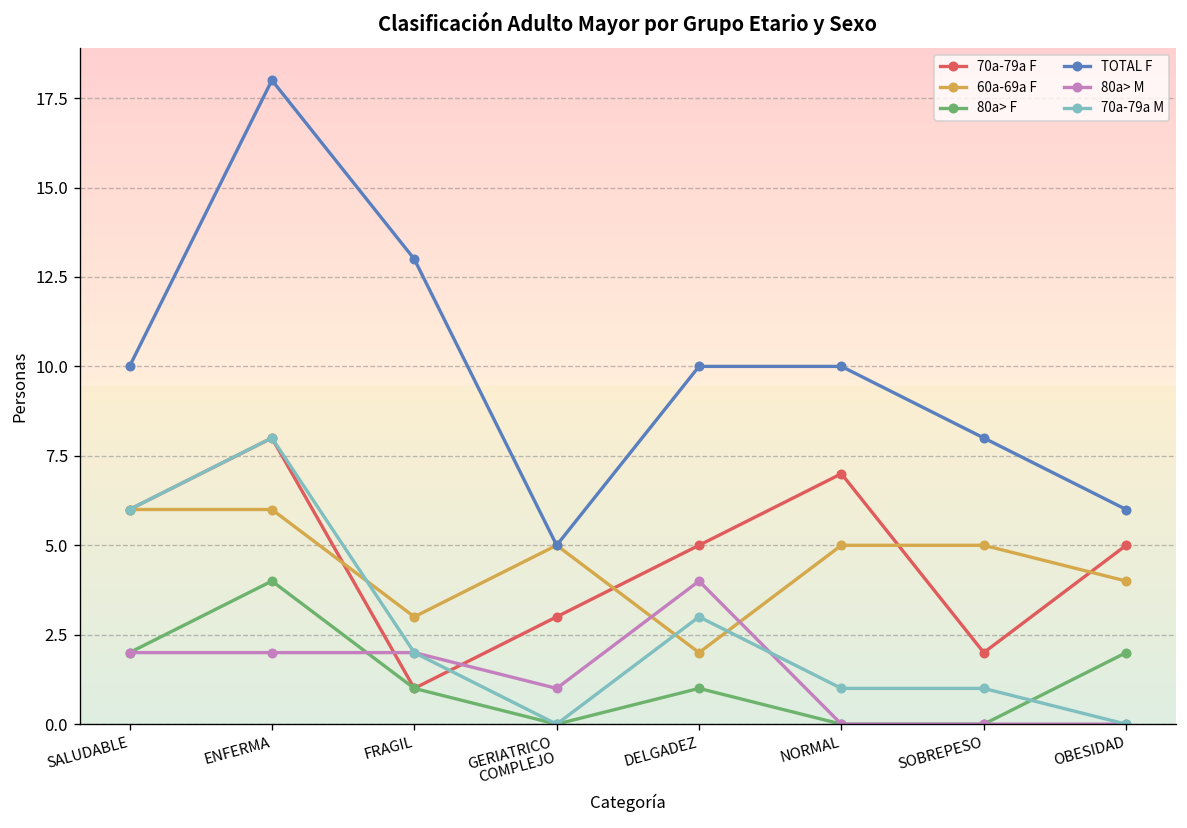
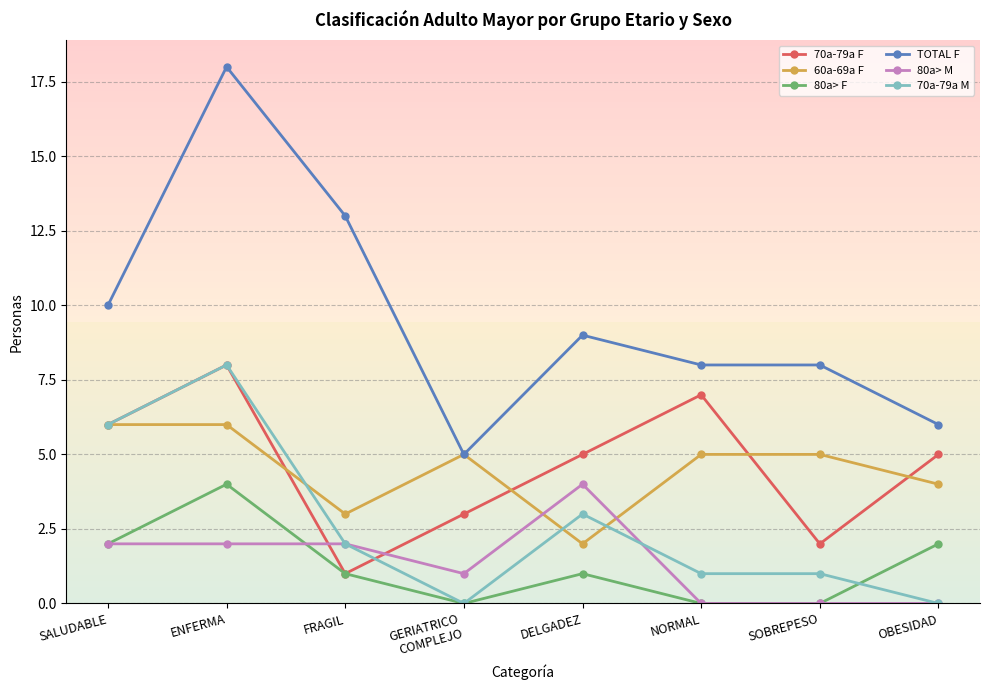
TOTAL F, DELGADEZ: 10 -> 9
TOTAL F, NORMAL: 10 -> 8
